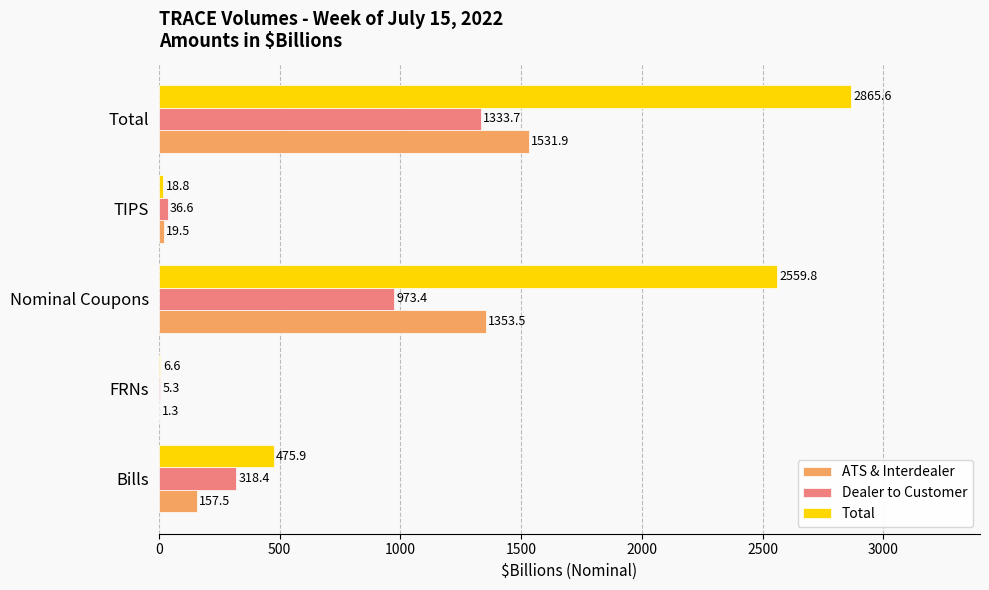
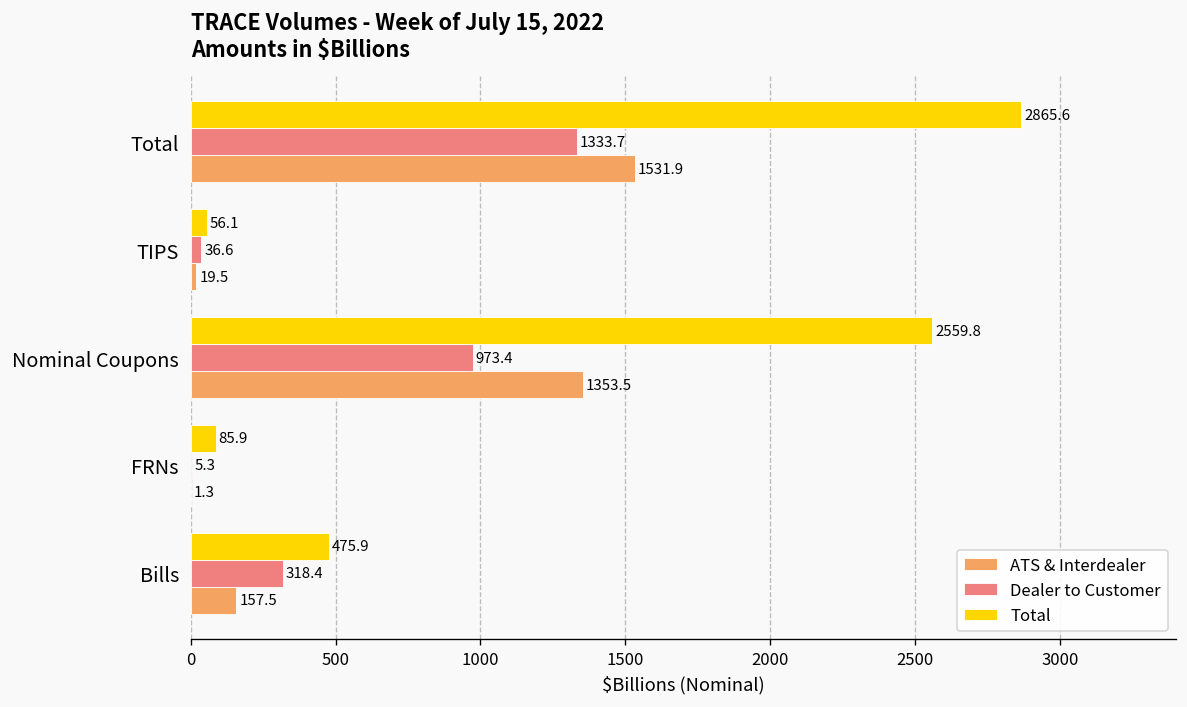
Total, TIPS: 18.8 -> 56.1
Total, FRNs: 6.6 -> 85.9
